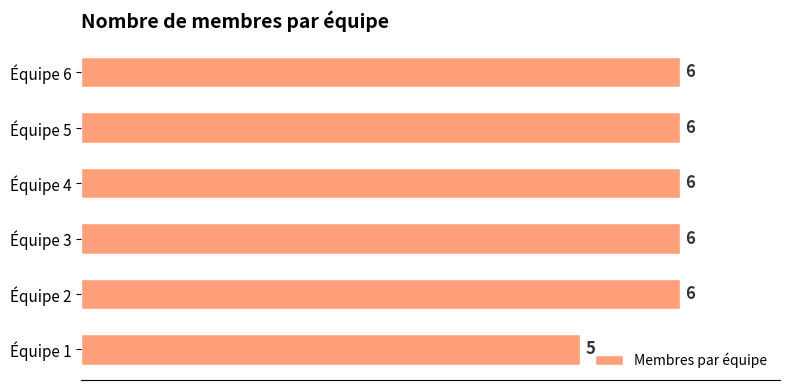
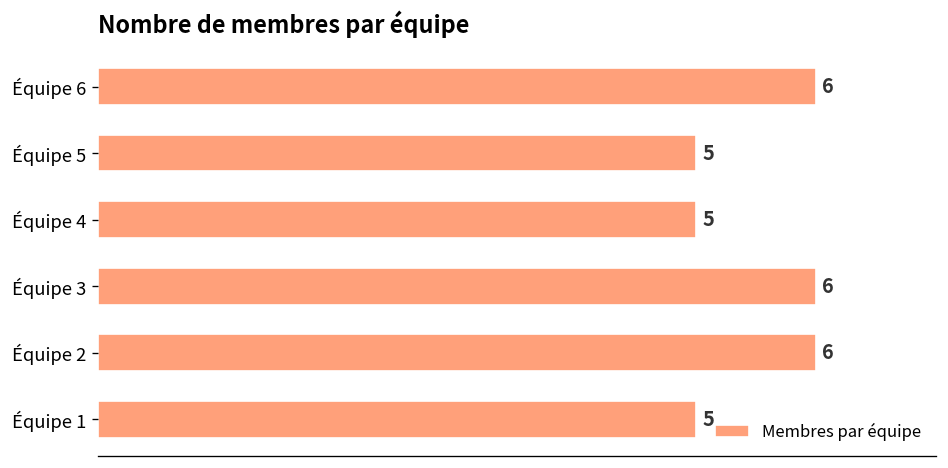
Équipe 5: 6 -> 5
Équipe 4: 6 -> 5
